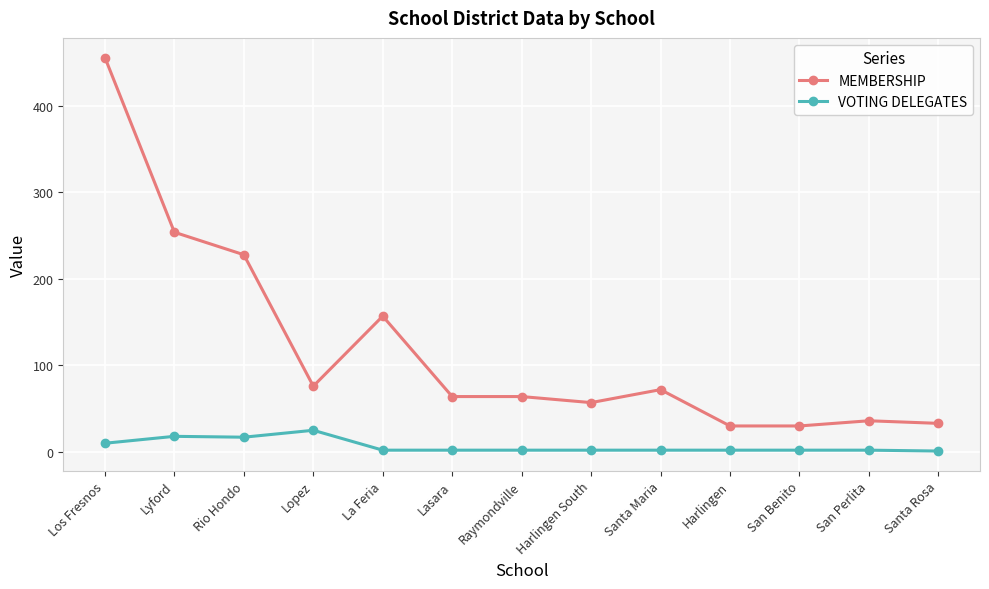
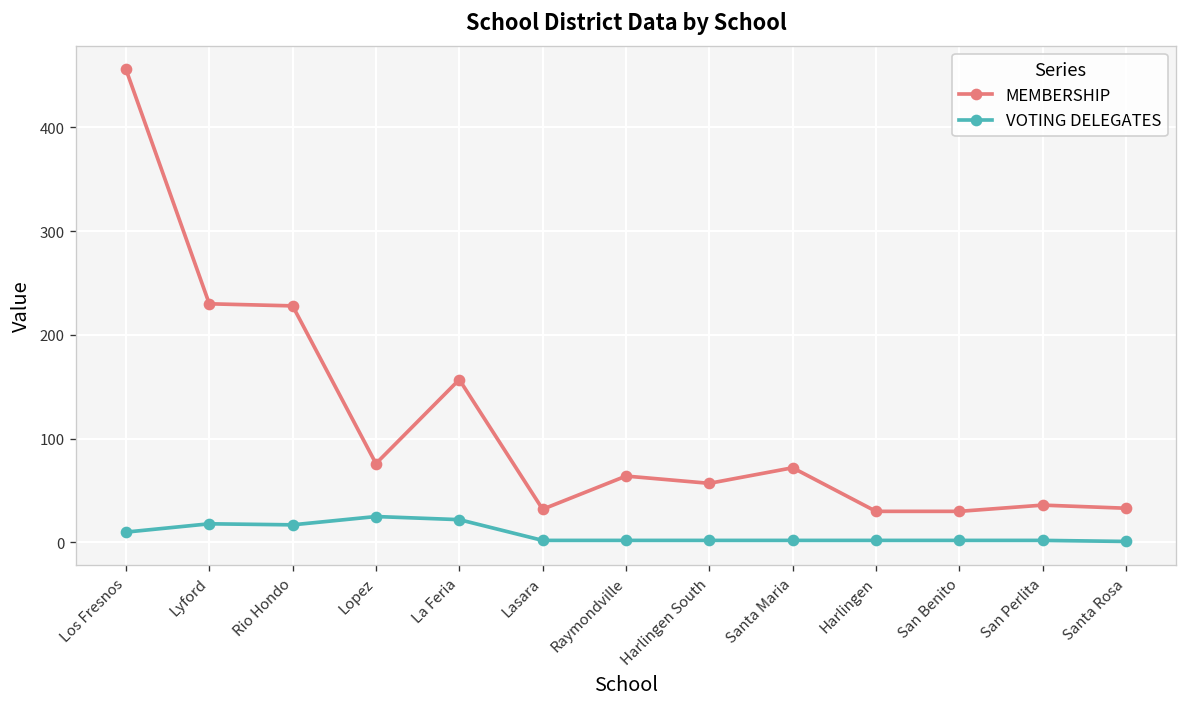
MEMBERSHIP, Lyford: 250 -> 230
VOTING DELEGATES, La Feria: 0 -> 20
MEMBERSHIP, Lasara: 60 -> 30
